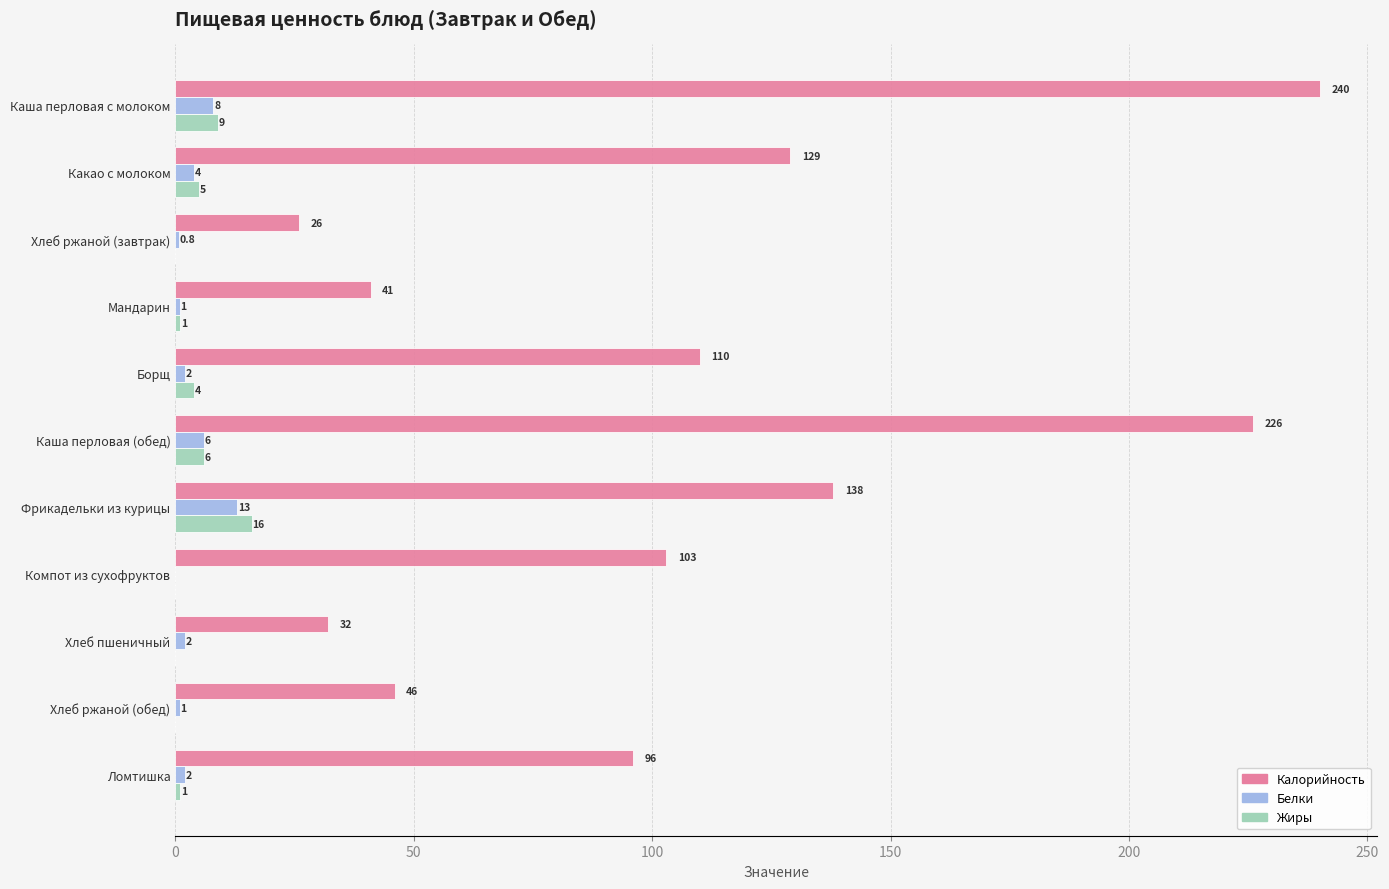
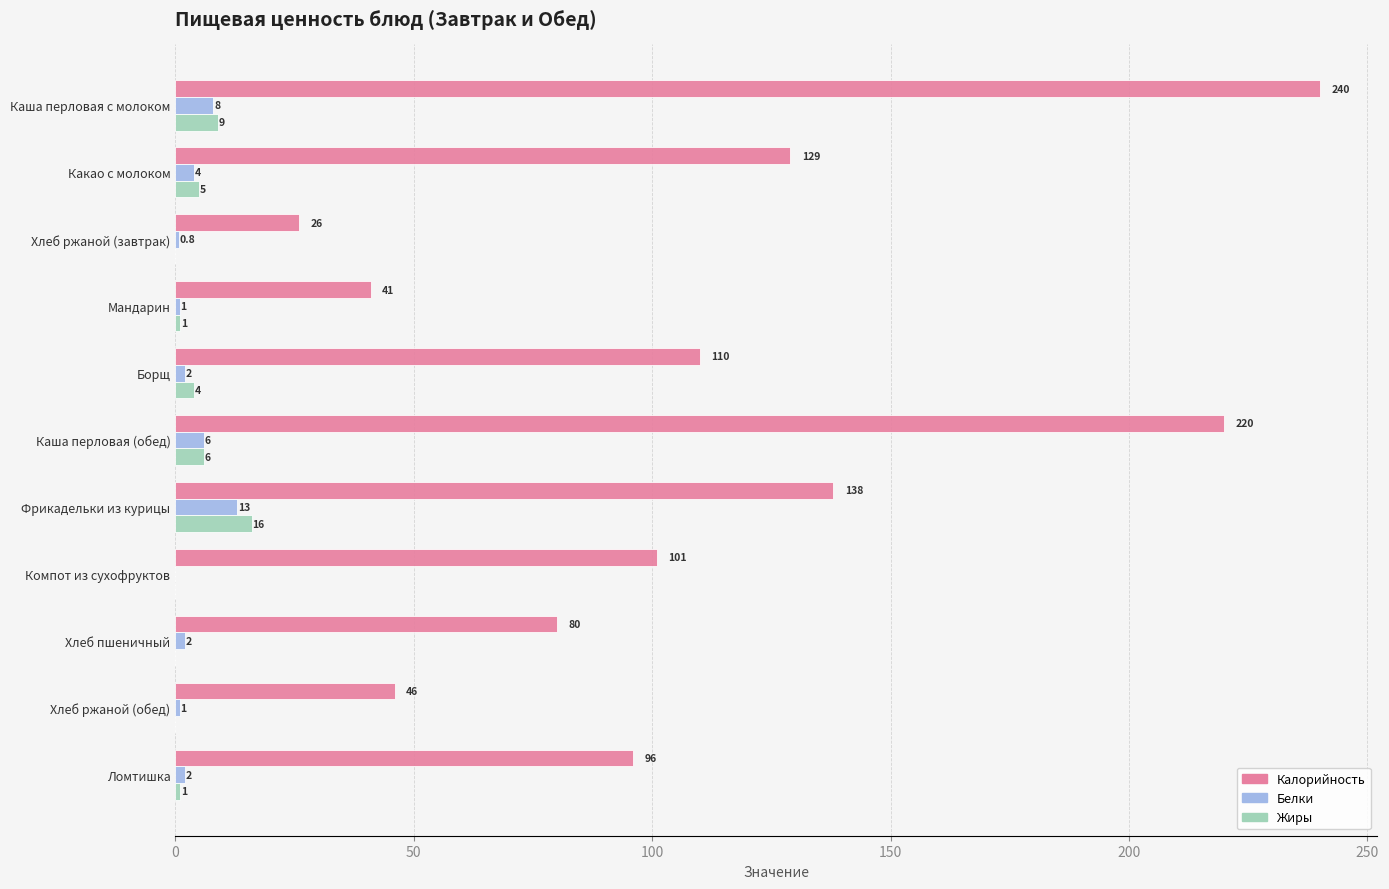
Калорийность, Каша перловая (обед): 226 -> 220
Калорийность, Компот из сухофруктов: 103 -> 101
Калорийность, Хлеб пшеничный: 32 -> 80
